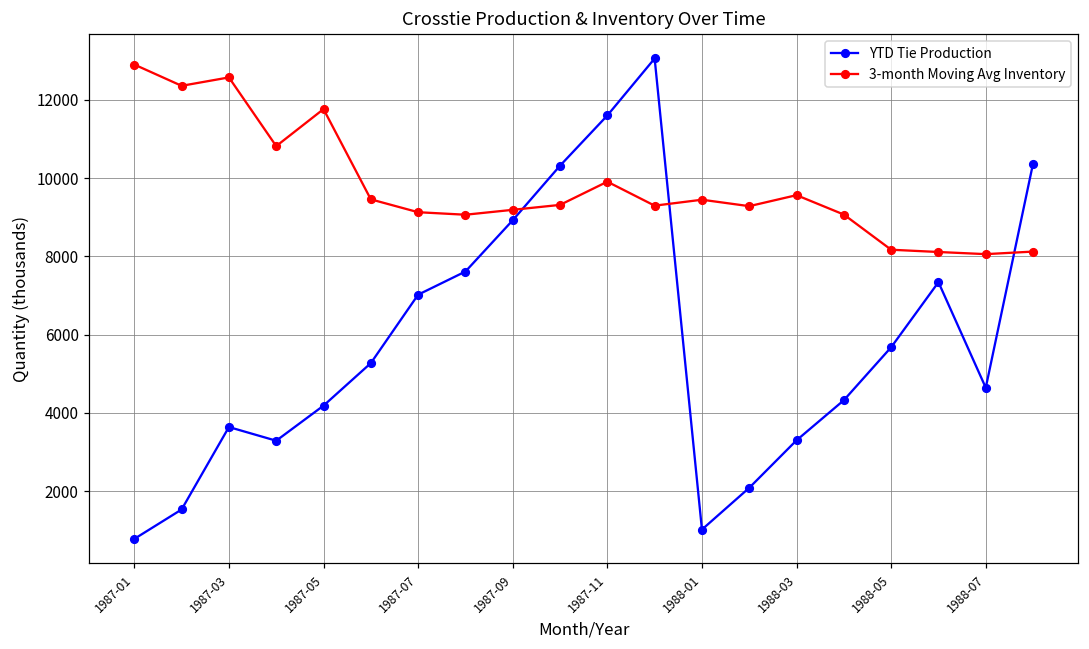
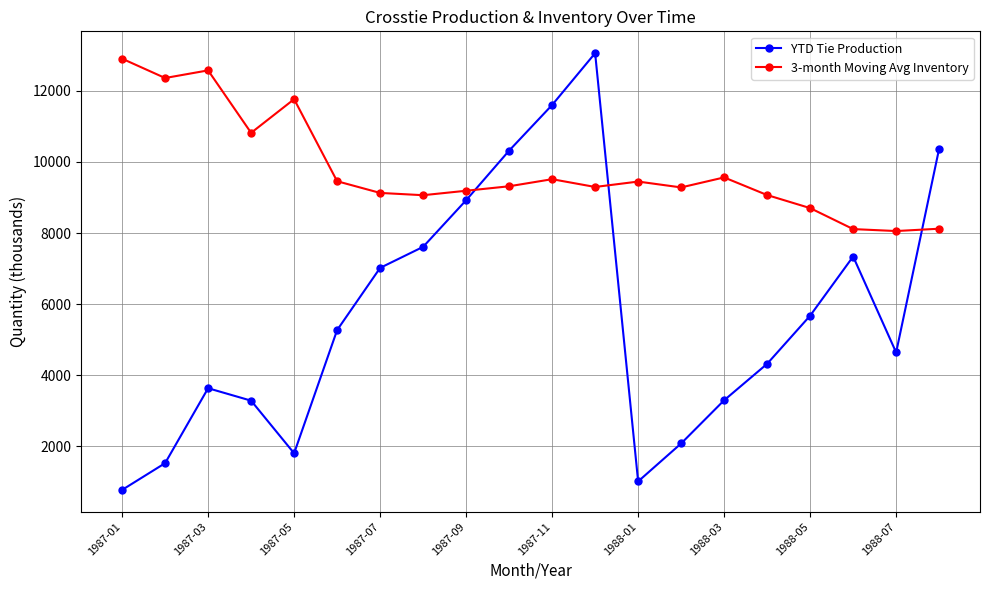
YTD Tie Production, 1987-05: 4200 -> 1800
3-month Moving Avg Inventory, 1987-11: 9900 -> 9500
3-month Moving Avg Inventory, 1988-05: 8200 -> 8700
